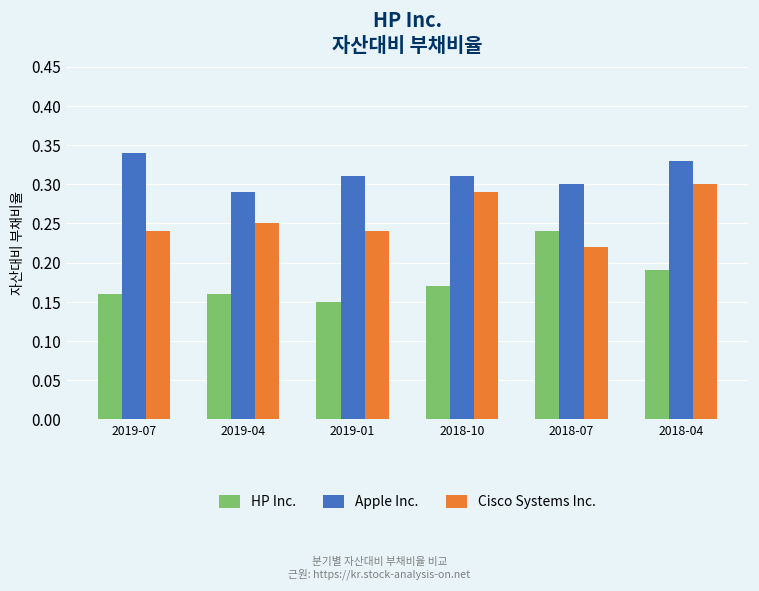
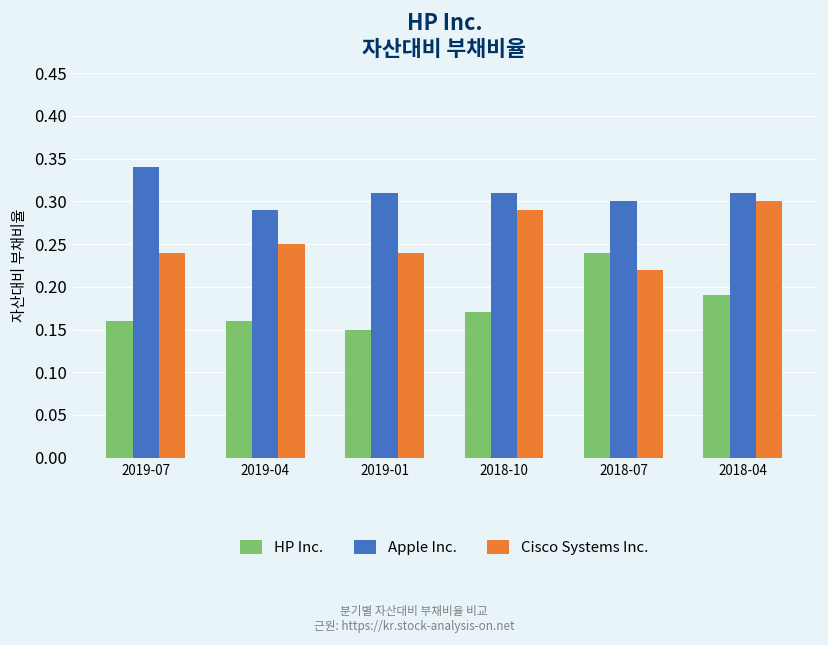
Apple Inc., 2018-04: 0.33 -> 0.31
